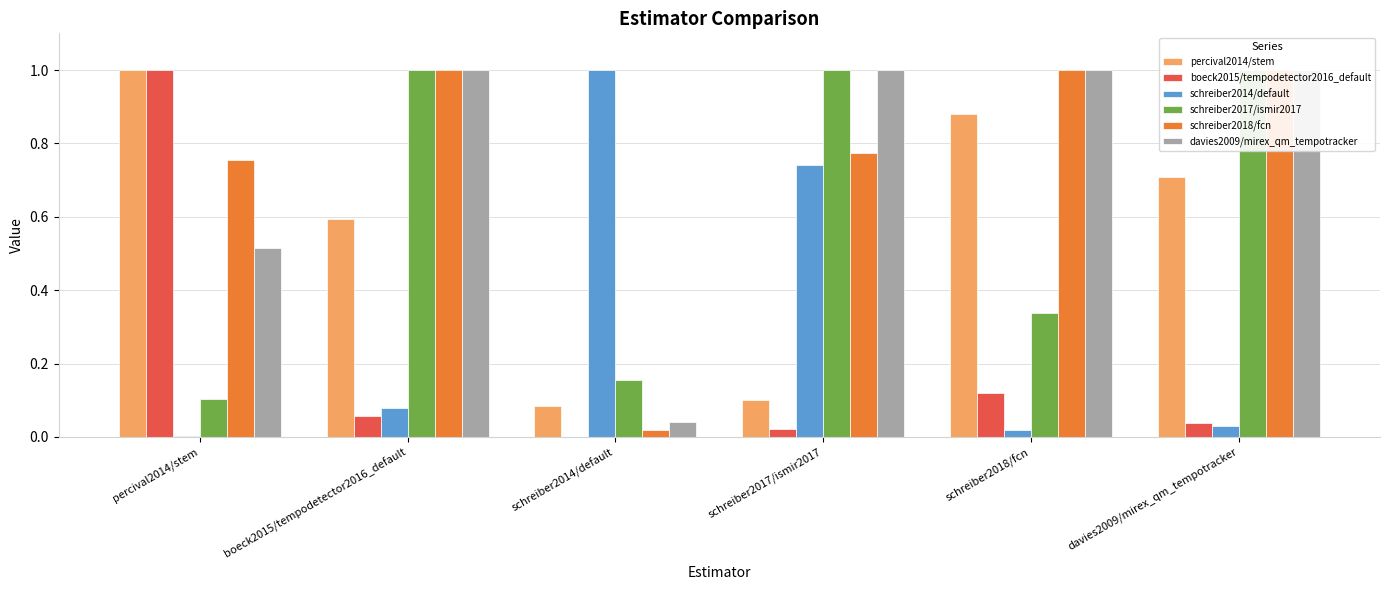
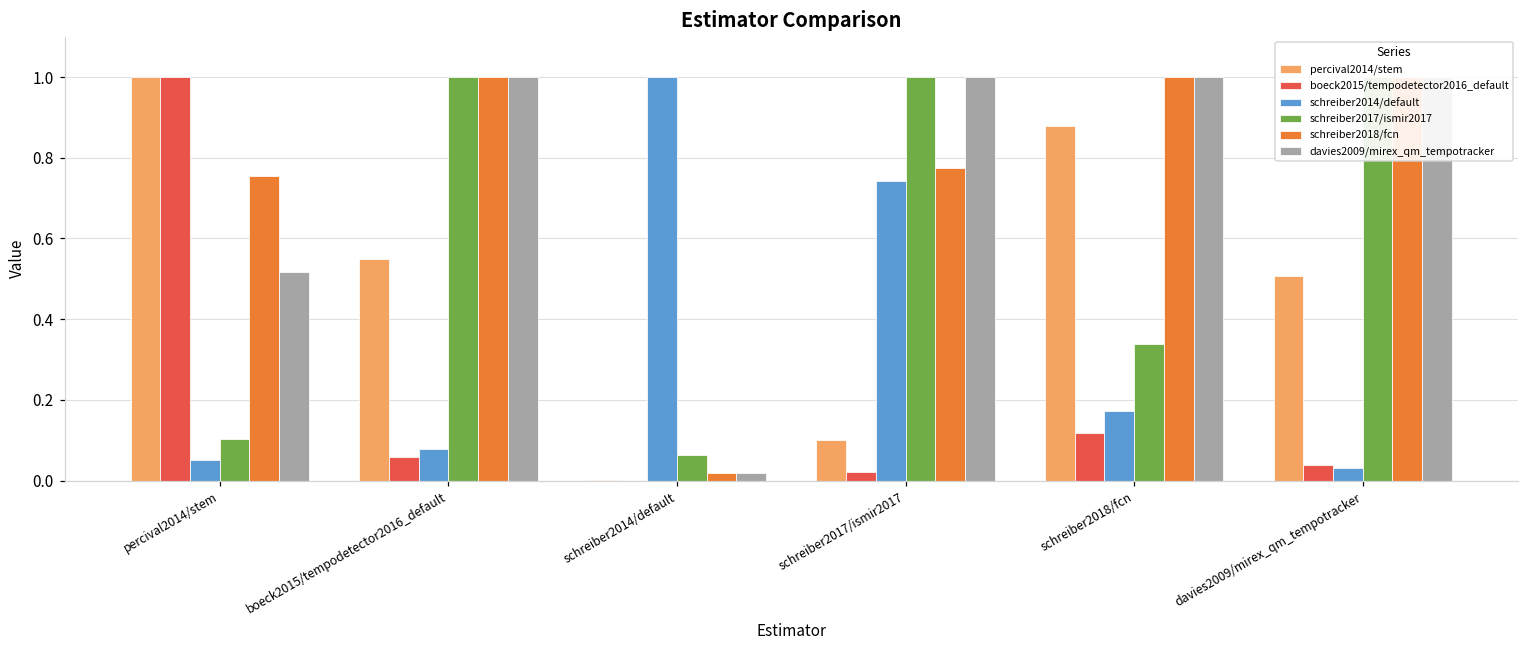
schreiber2014/default, percival2014/stem: 0.00 -> 0.05
percival2014/stem, boeck2015/tempodetector2016_default: 0.59 -> 0.55
percival2014/stem, schreiber2014/default: 0.08 -> 0.00
schreiber2017/ismir2017, schreiber2014/default: 0.15 -> 0.06
davies2009/mirex_qm_tempotracker, schreiber2014/default: 0.04 -> 0.02
schreiber2014/default, schreiber2018/fcn: 0.02 -> 0.17
percival2014/stem, davies2009/mirex_qm_tempotracker: 0.71 -> 0.51
